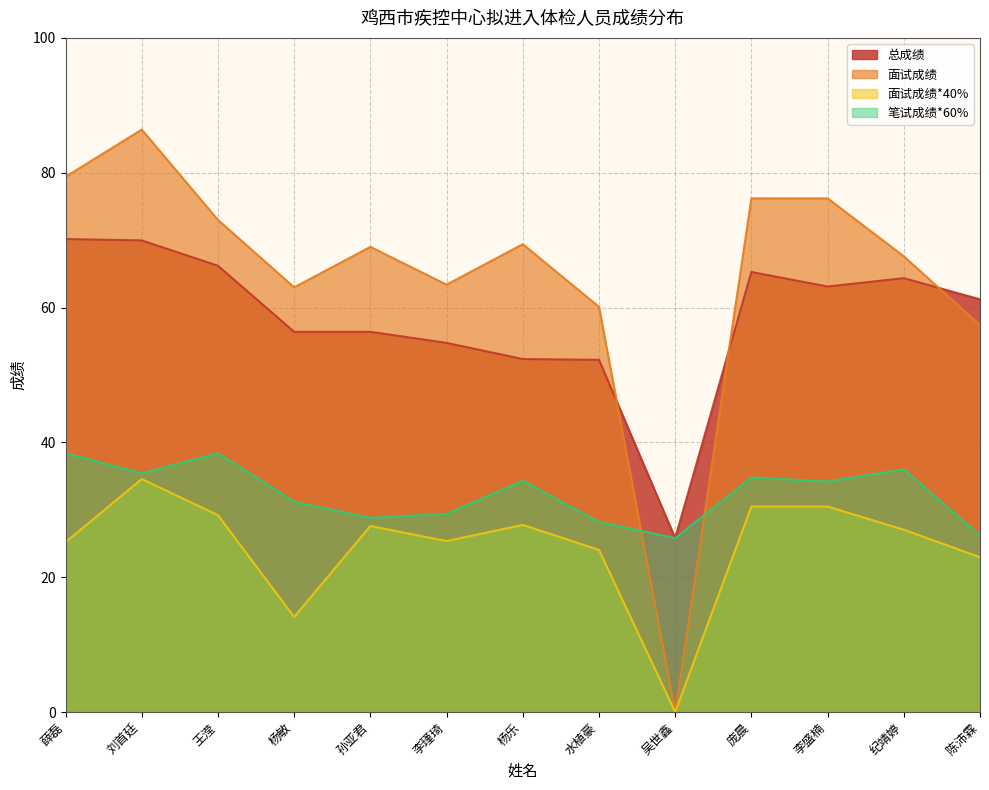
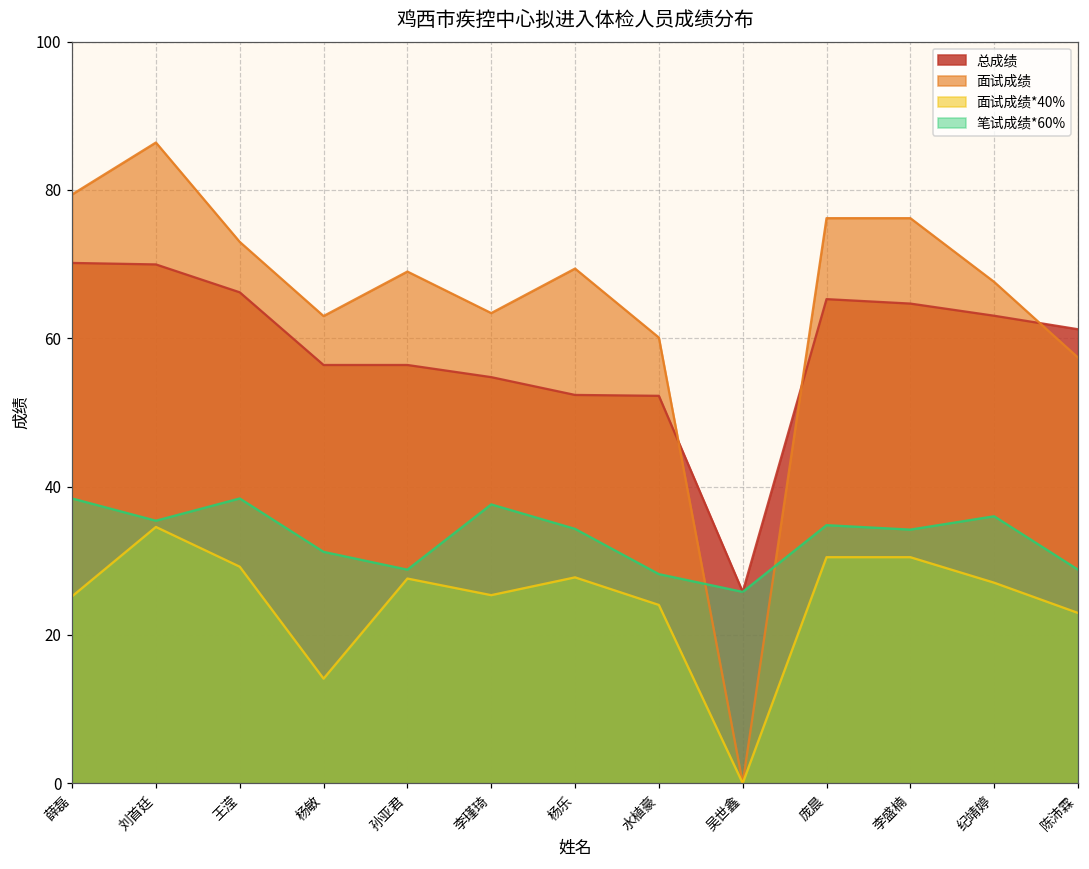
笔试成绩*60%, 李瑾琦: 29 -> 38
总成绩, 李盛楠: 63 -> 65
总成绩, 纪靖婷: 64 -> 63
笔试成绩*60%, 陈沛霖: 26 -> 29
